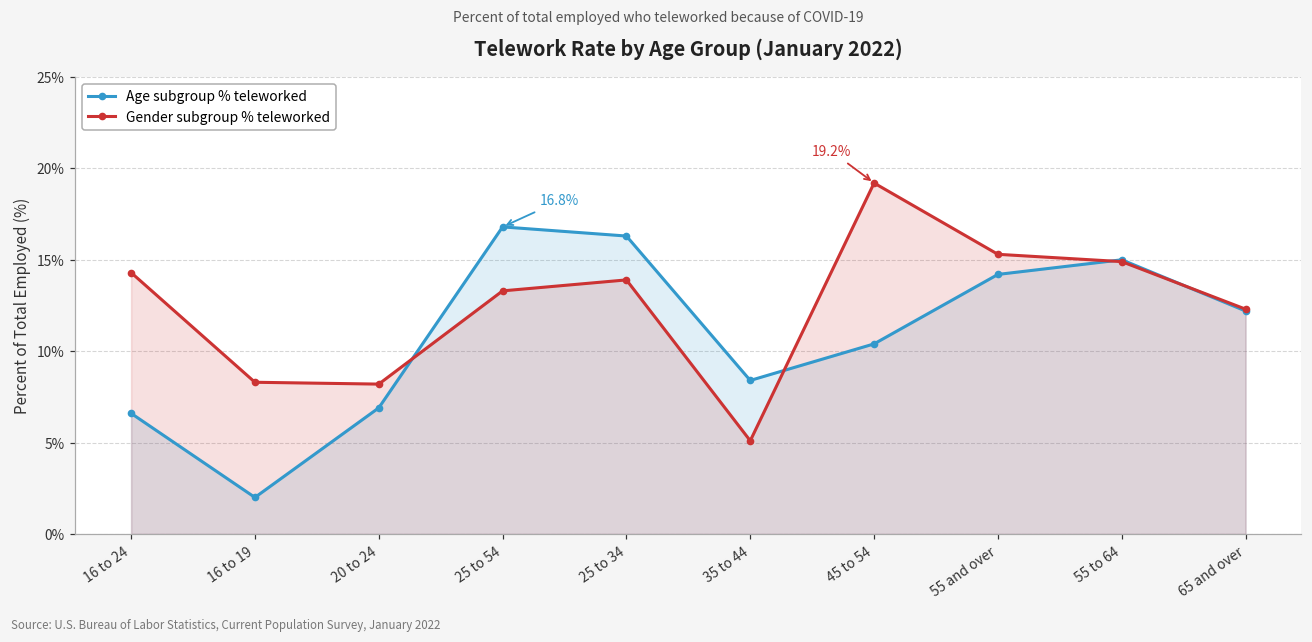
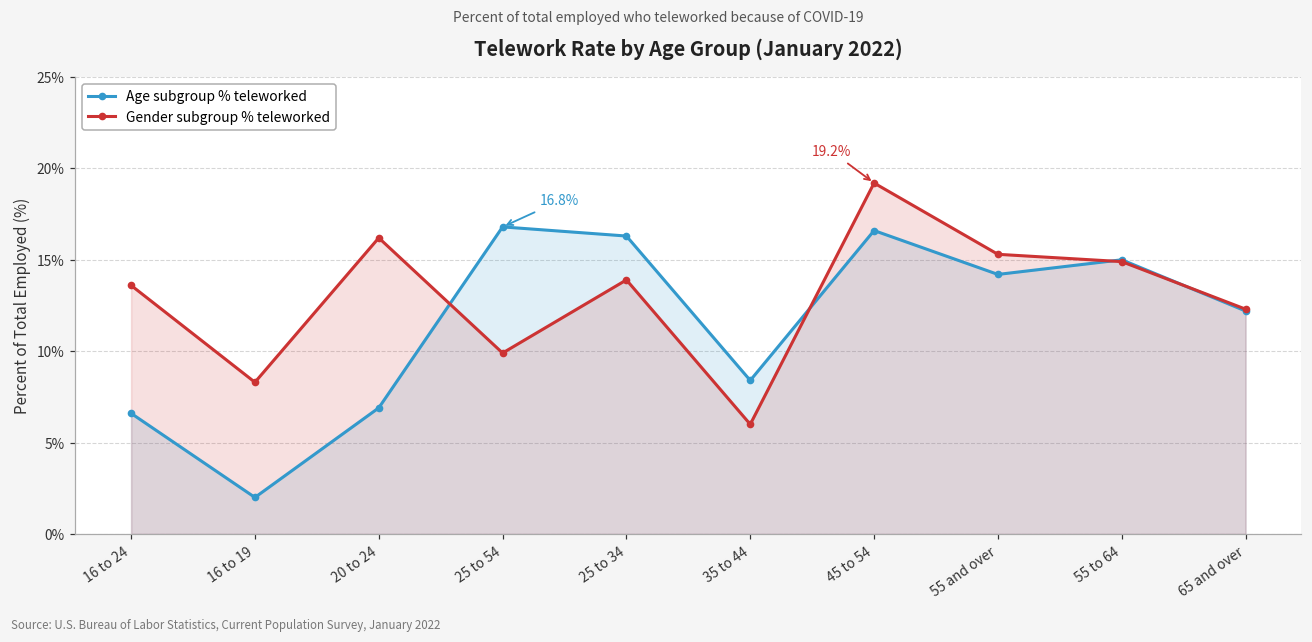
Gender subgroup % teleworked, 16 to 24: 14.3% -> 13.6%
Gender subgroup % teleworked, 20 to 24: 8.2% -> 16.2%
Gender subgroup % teleworked, 25 to 54: 13.3% -> 9.9%
Gender subgroup % teleworked, 35 to 44: 5.1% -> 6.0%
Age subgroup % teleworked, 45 to 54: 10.4% -> 16.6%
